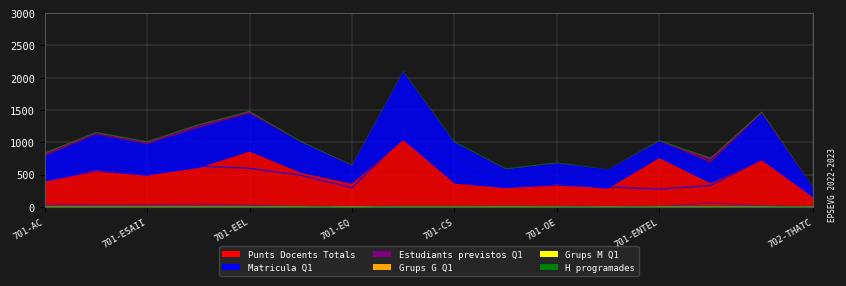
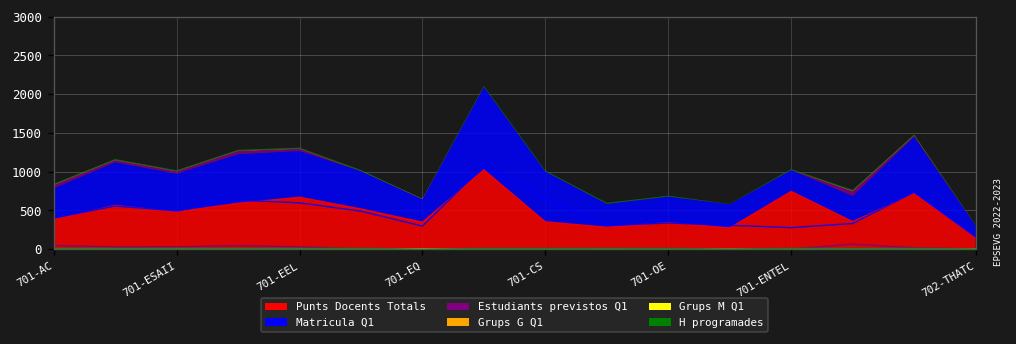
Punts Docents Totals, 701-EEL: 800 -> 700
